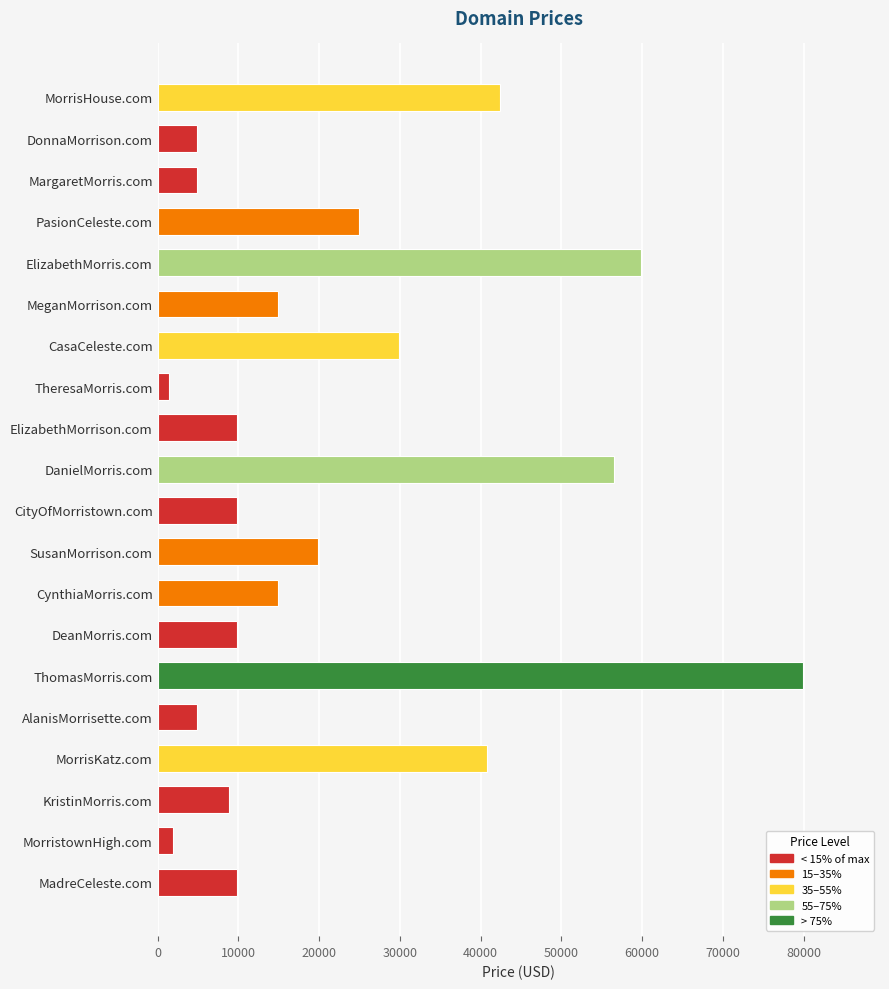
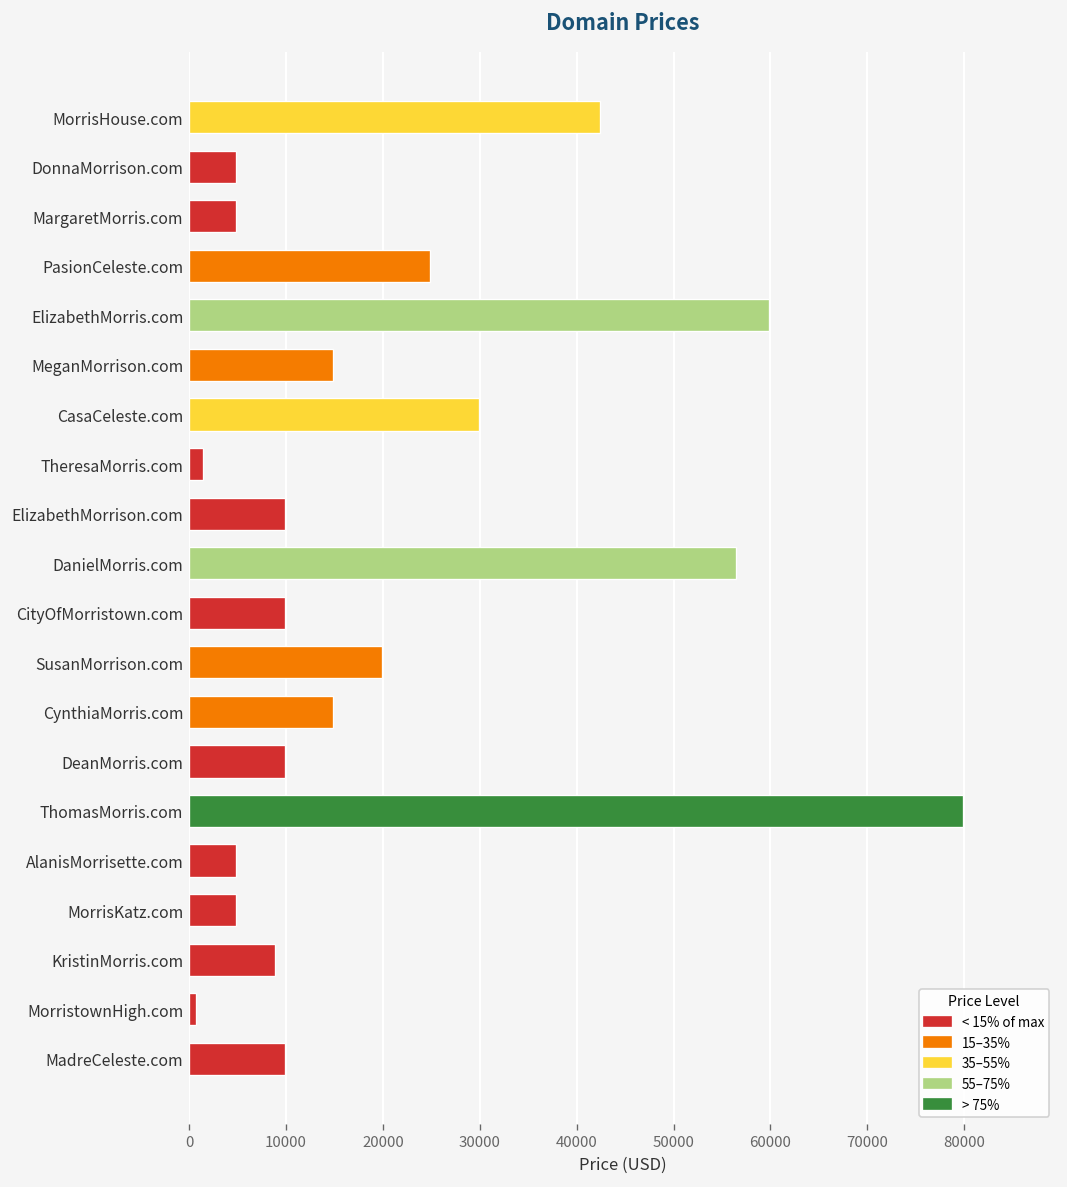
MorrisKatz.com: 41000 -> 5000
MorristownHigh.com: 2000 -> 1000
